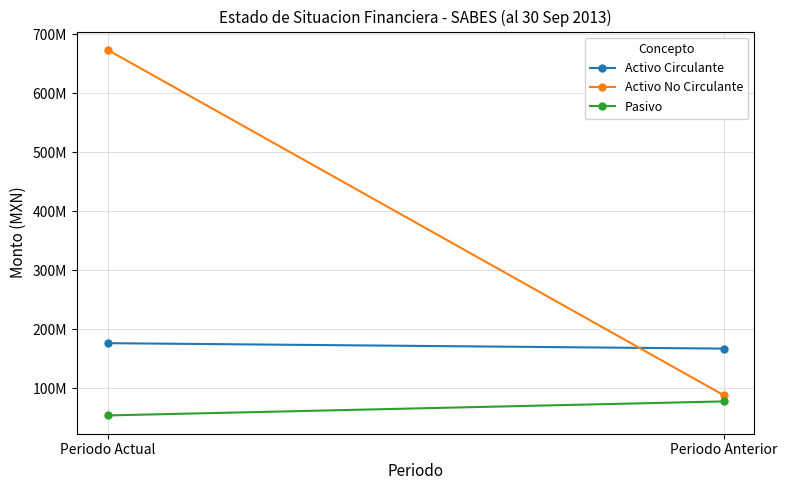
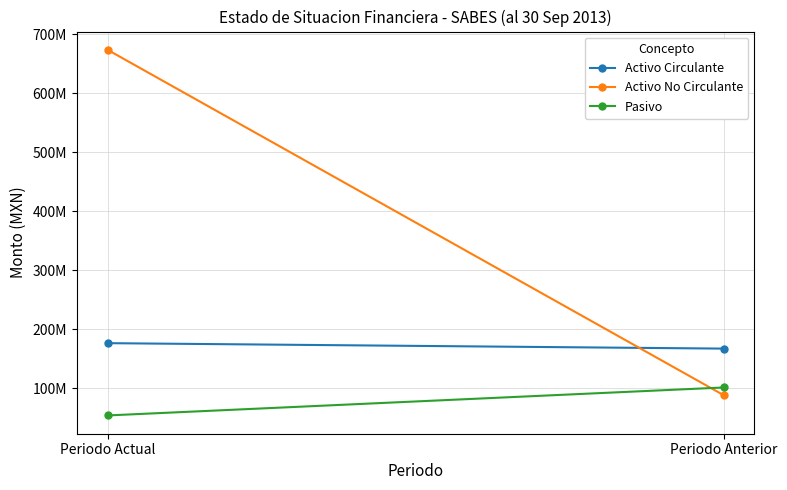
Pasivo, Periodo Anterior: 80000000 -> 100000000
